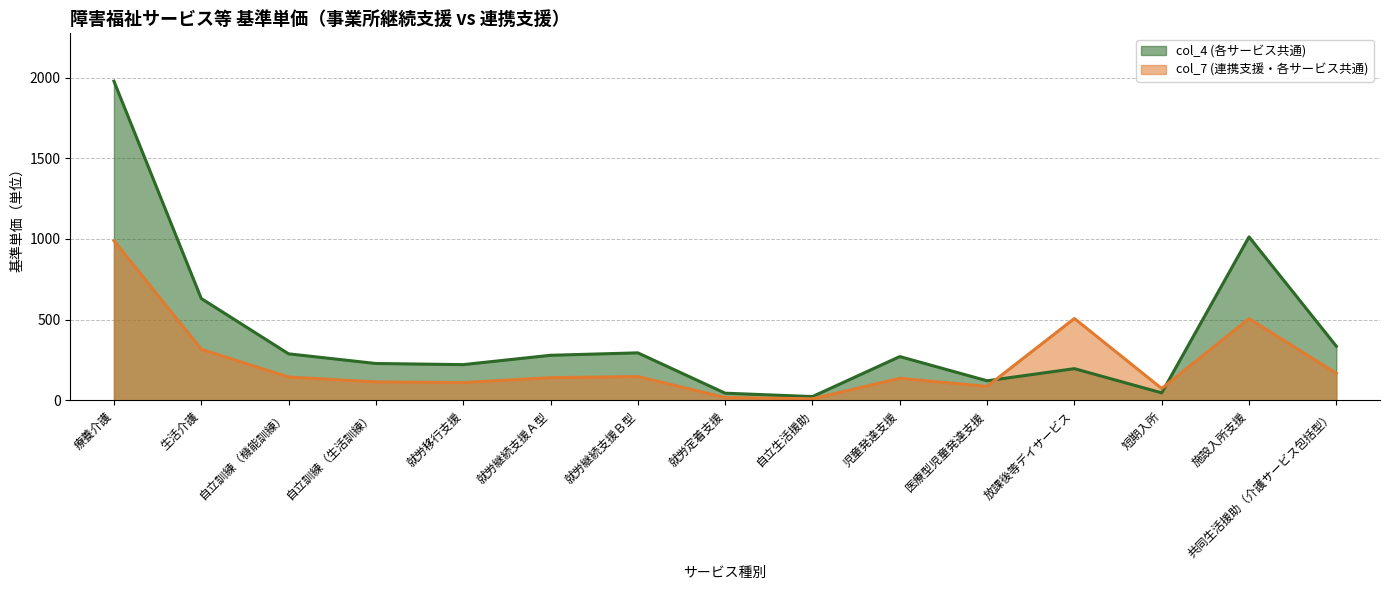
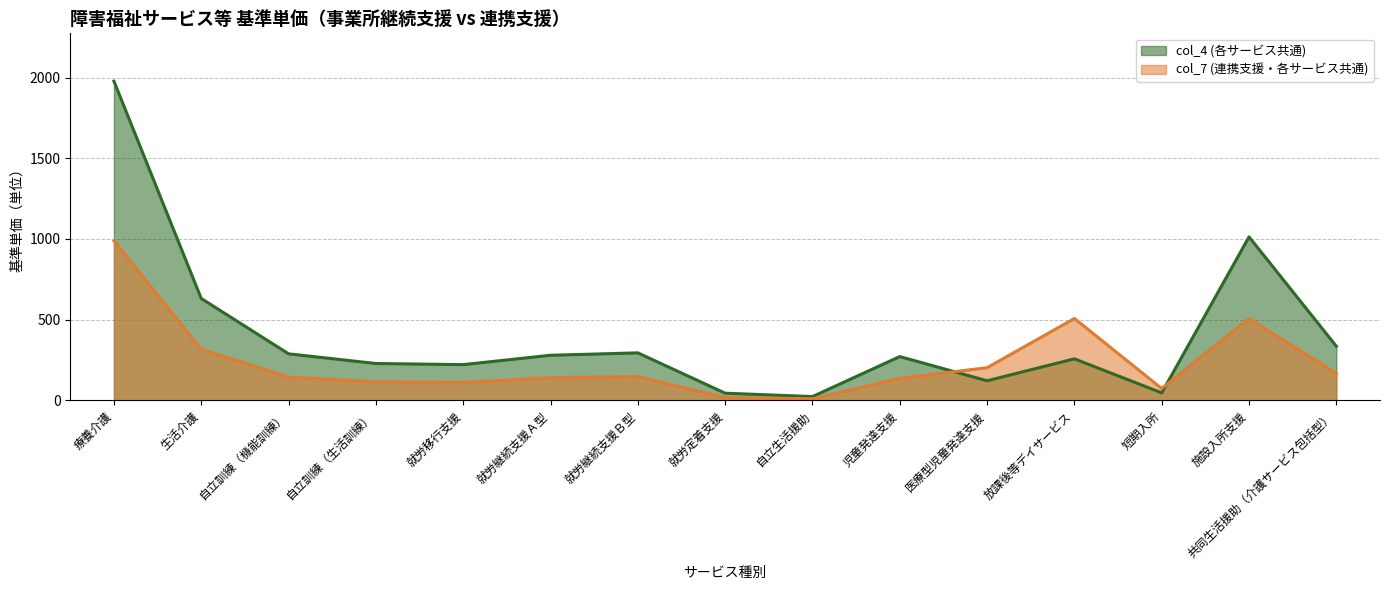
col_7 (連携支援・各サービス共通), 医療型児童発達支援: 90 -> 200
col_4 (各サービス共通), 放課後等デイサービス: 200 -> 260
